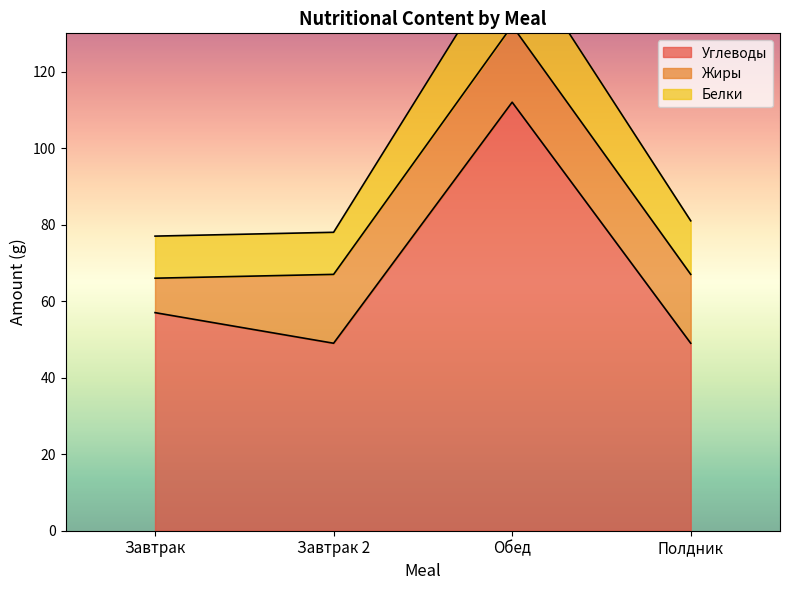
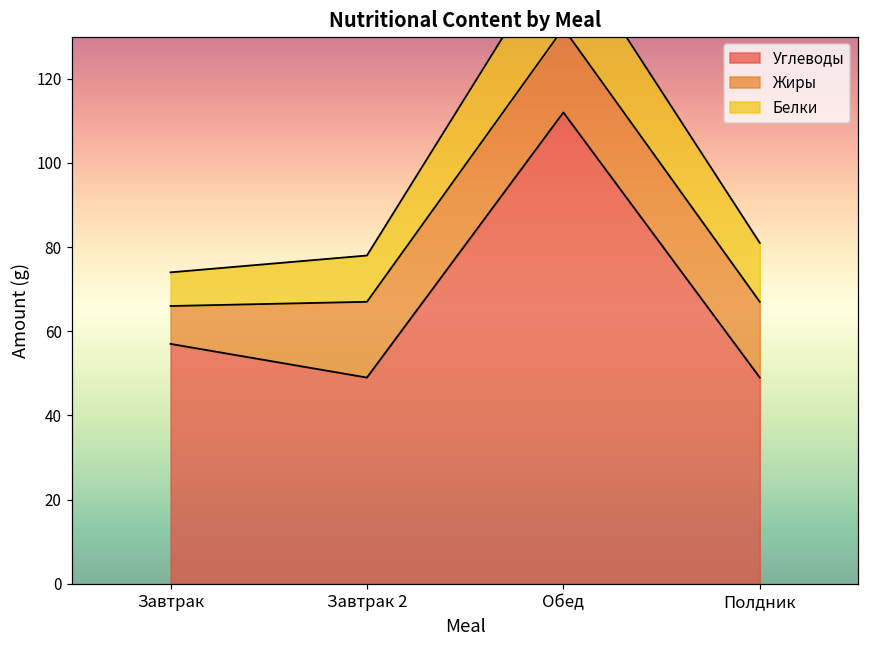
Белки, Завтрак: 11 -> 8
